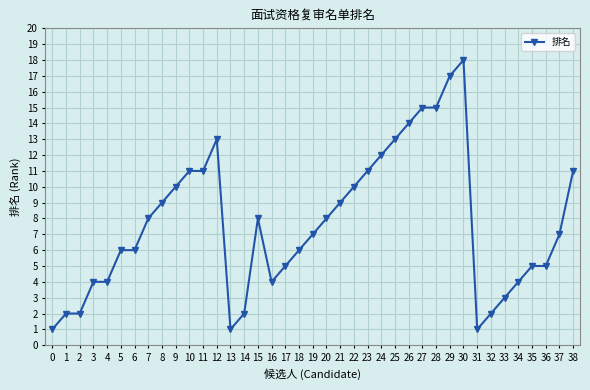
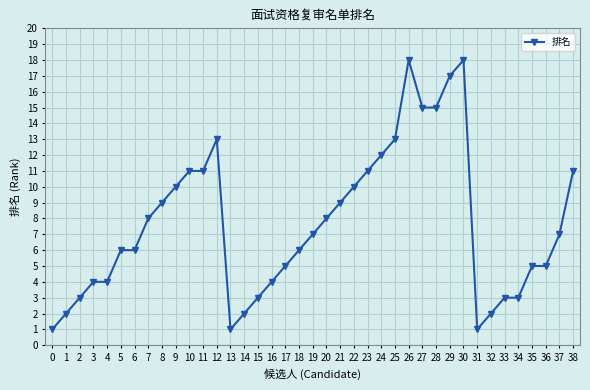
2: 2 -> 3
15: 8 -> 3
26: 14 -> 18
34: 4 -> 3
